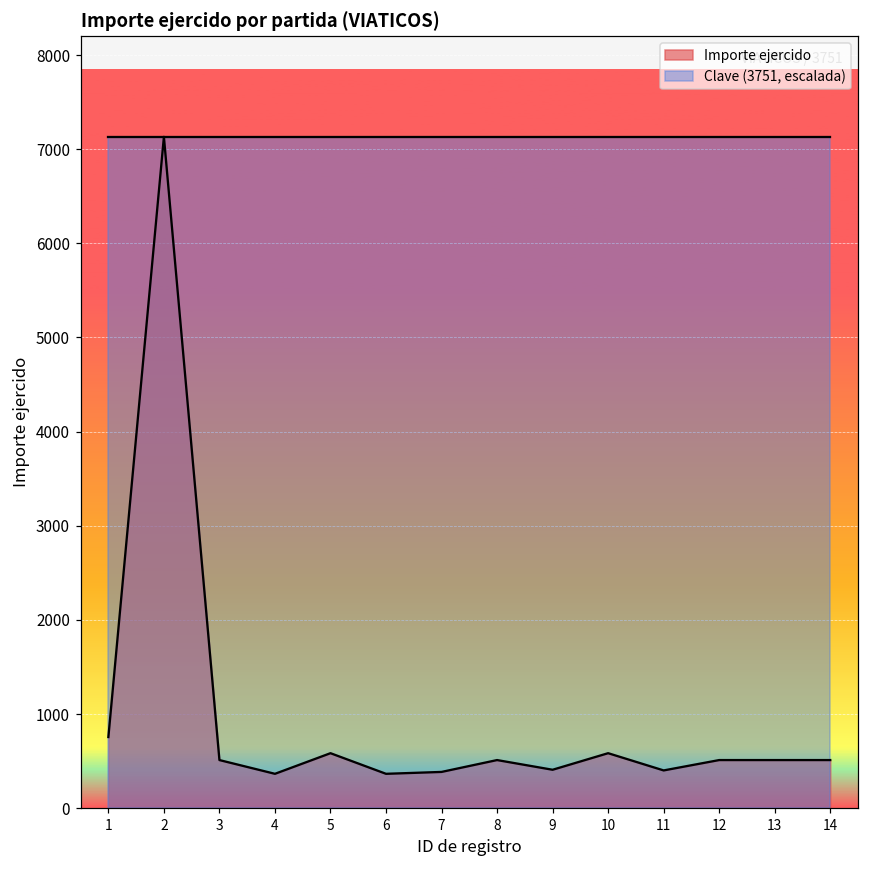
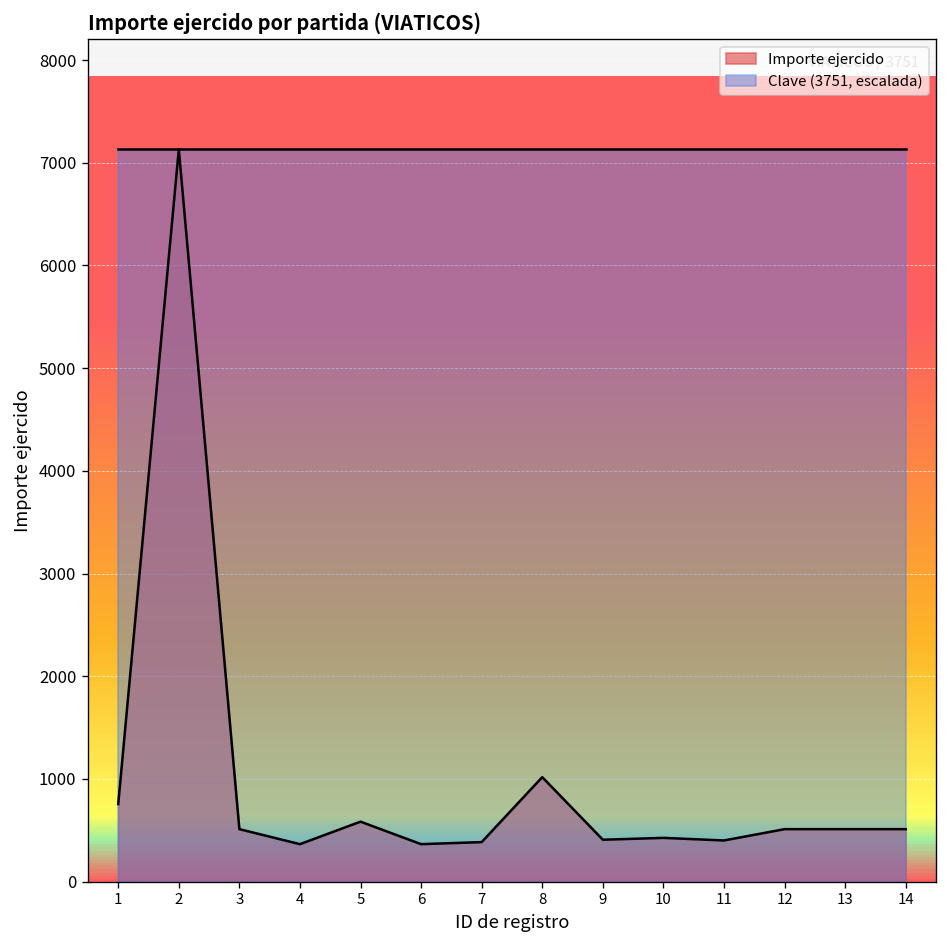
Importe ejercido, 8: 500 -> 1000
Importe ejercido, 10: 600 -> 400
